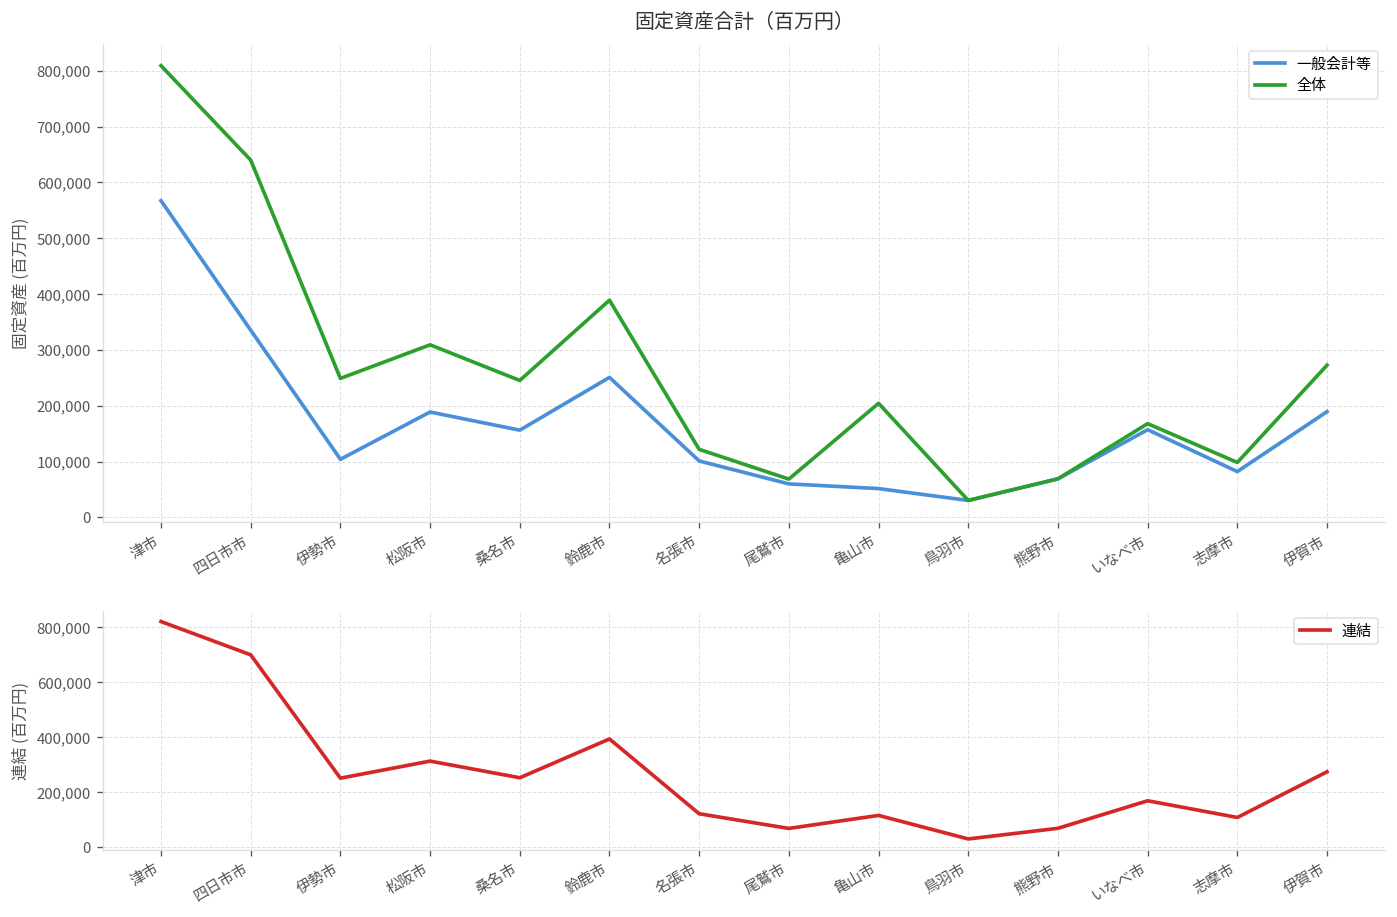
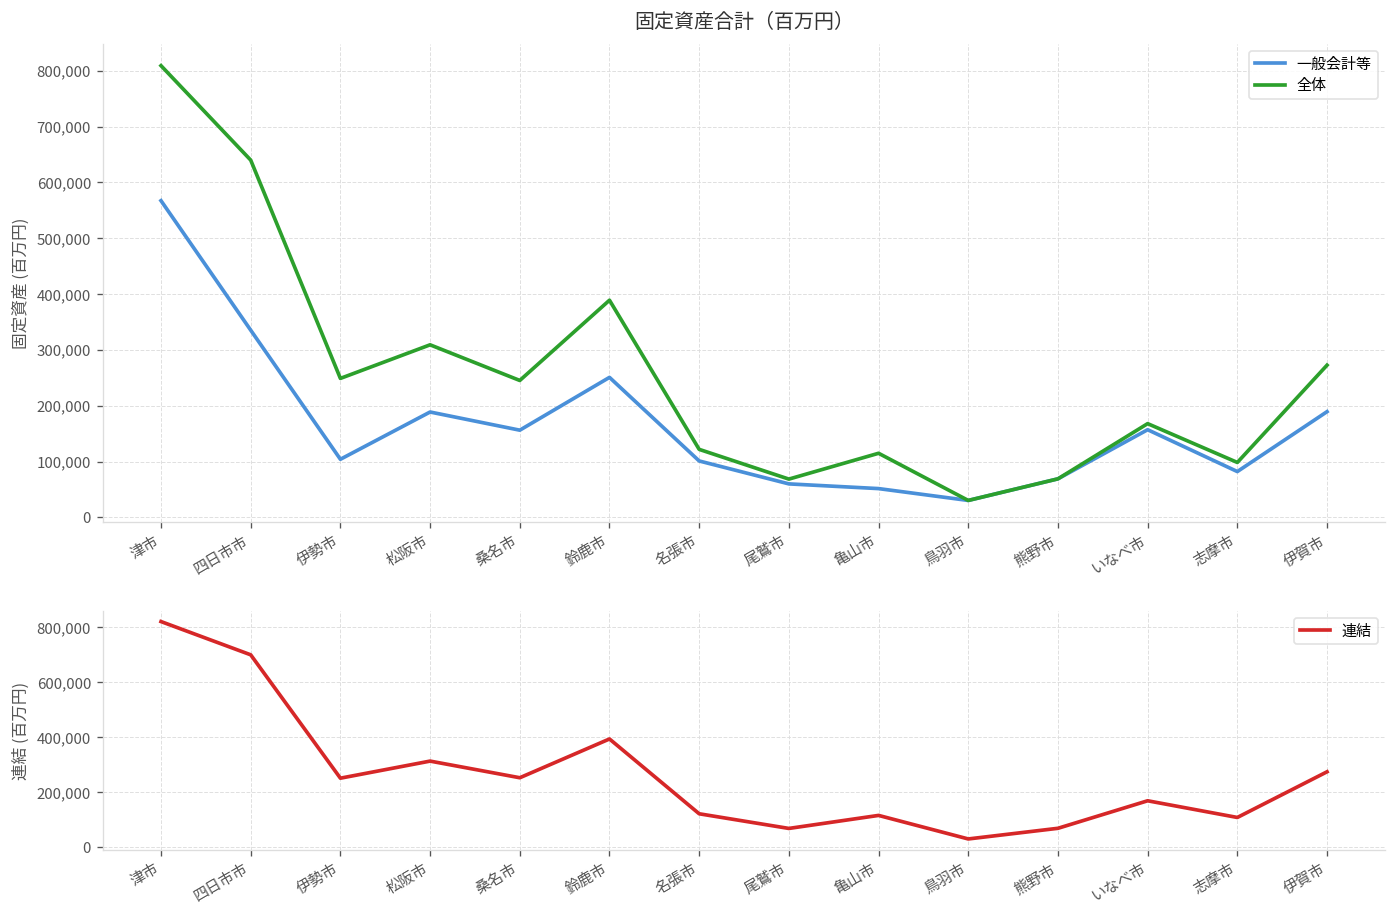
固定資産合計（百万円）, 全体, 亀山市: 200,000 -> 110,000
